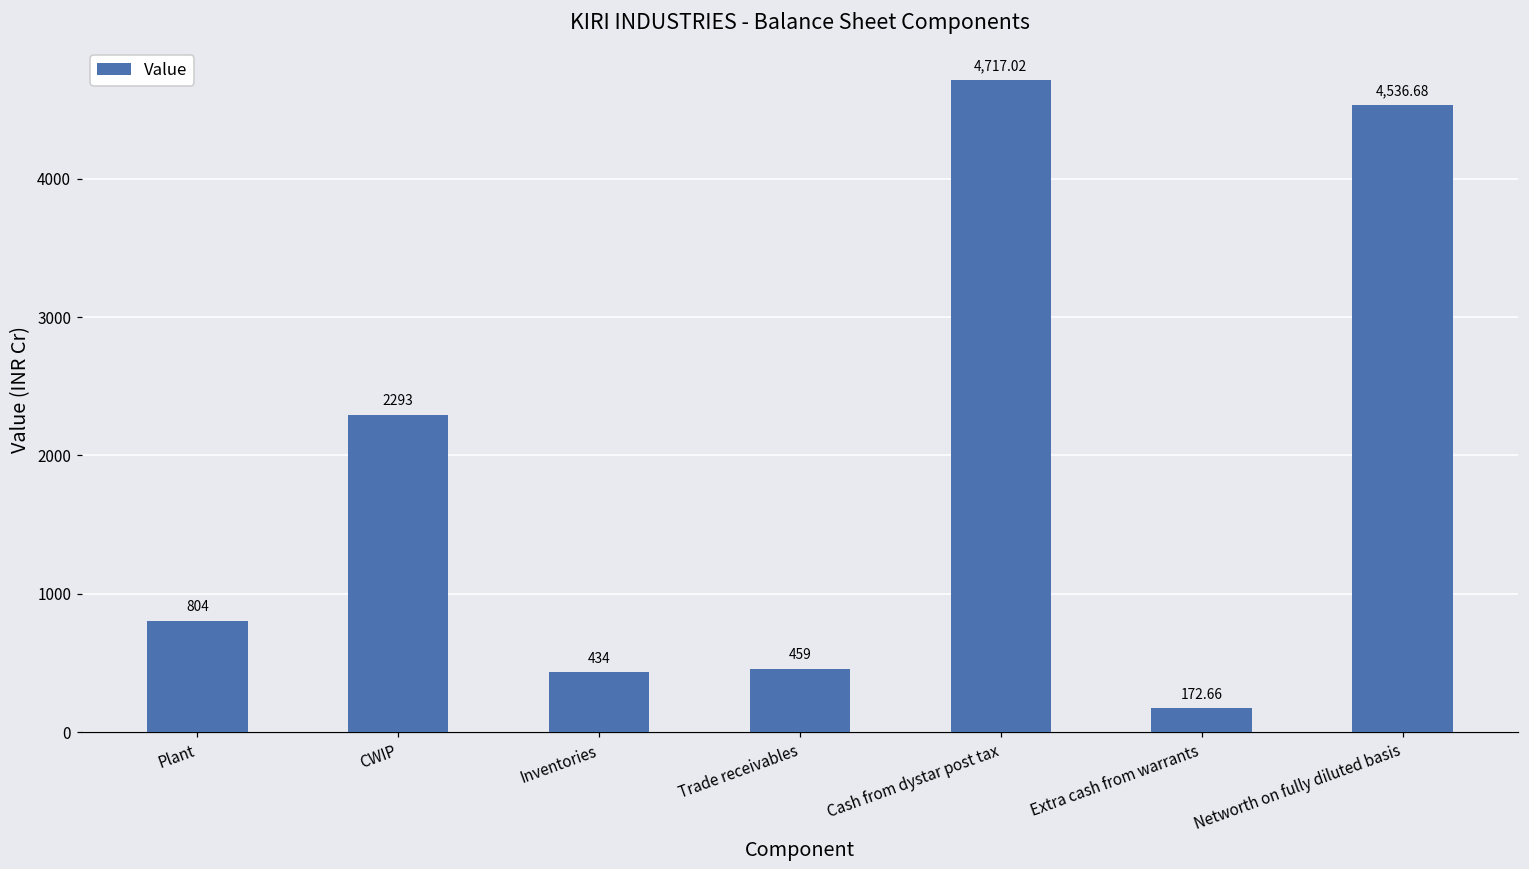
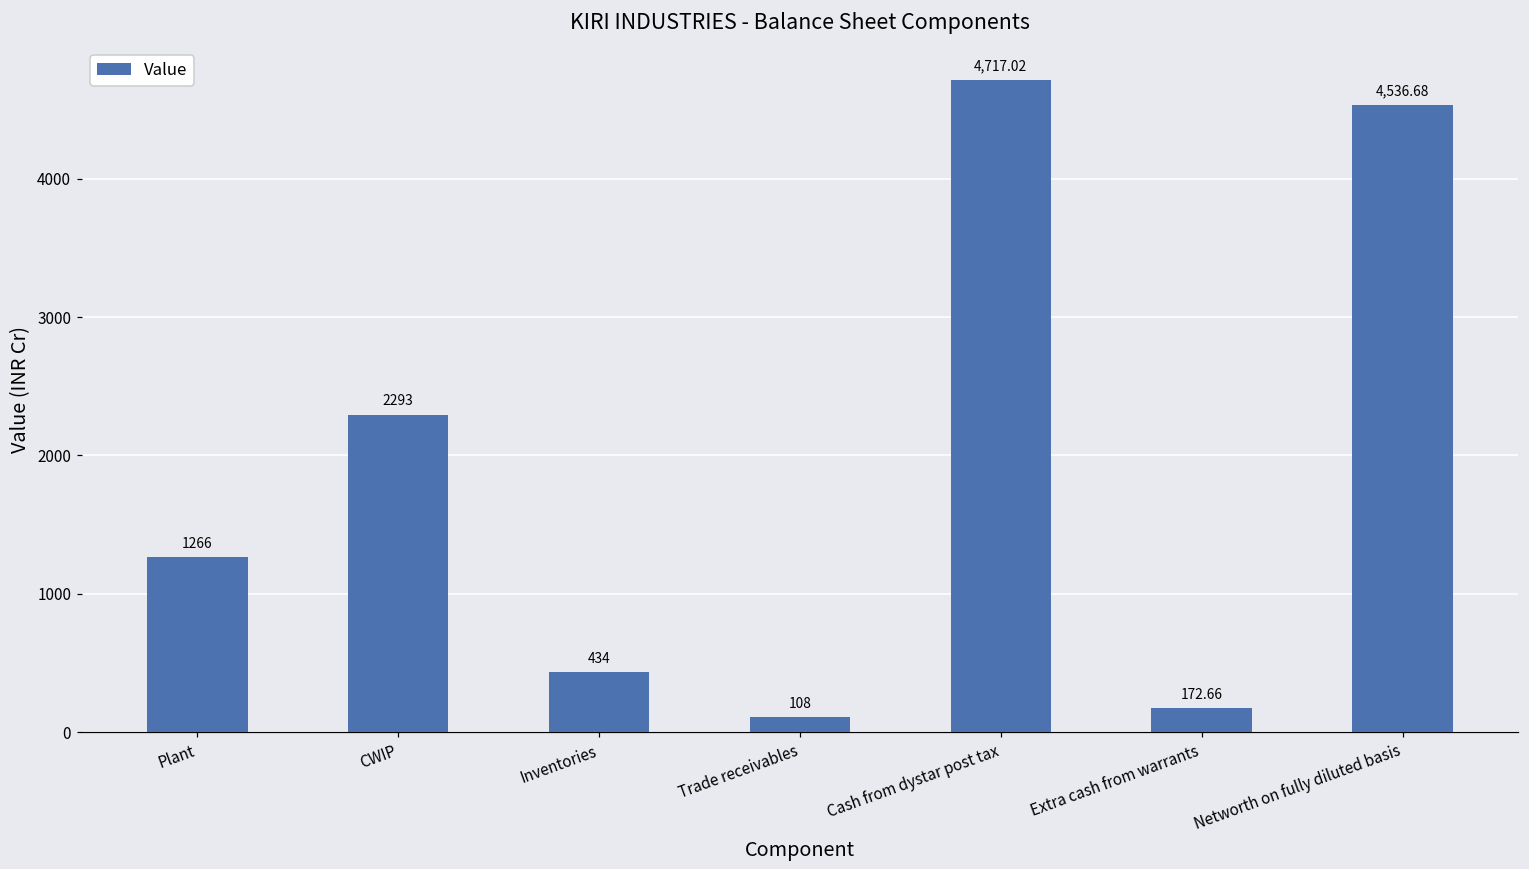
Plant: 804 -> 1266
Trade receivables: 459 -> 108
